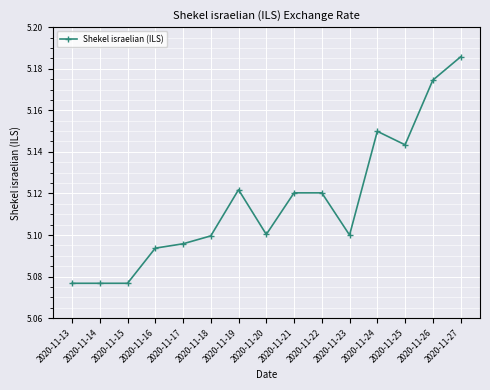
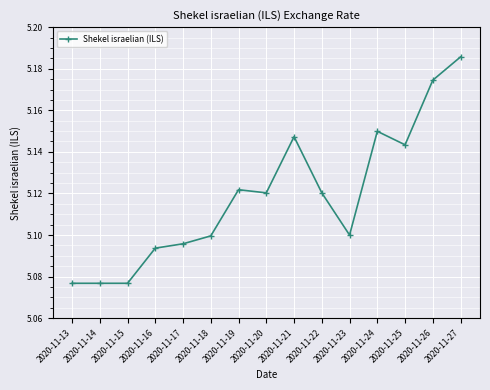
2020-11-20: 5.100 -> 5.120
2020-11-21: 5.120 -> 5.147
